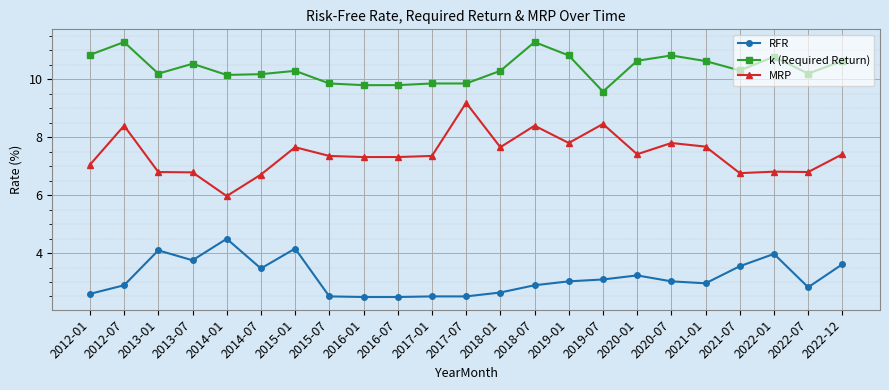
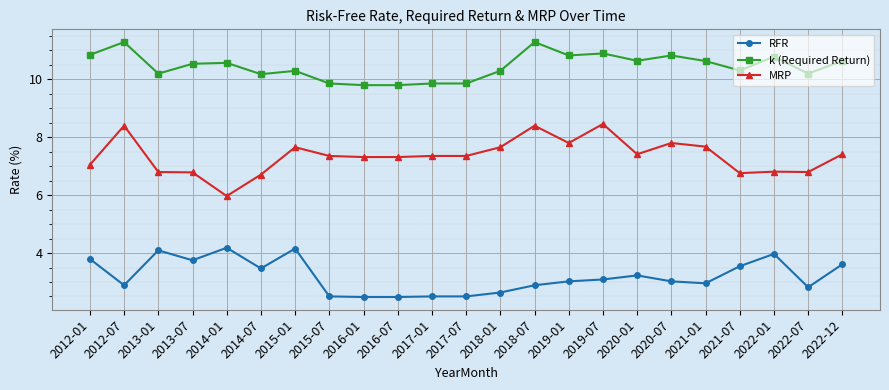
RFR, 2012-01: 2.6 -> 3.8
RFR, 2014-01: 4.5 -> 4.2
k (Required Return), 2014-01: 10.2 -> 10.6
MRP, 2017-07: 9.2 -> 7.4
k (Required Return), 2019-07: 9.6 -> 10.9
